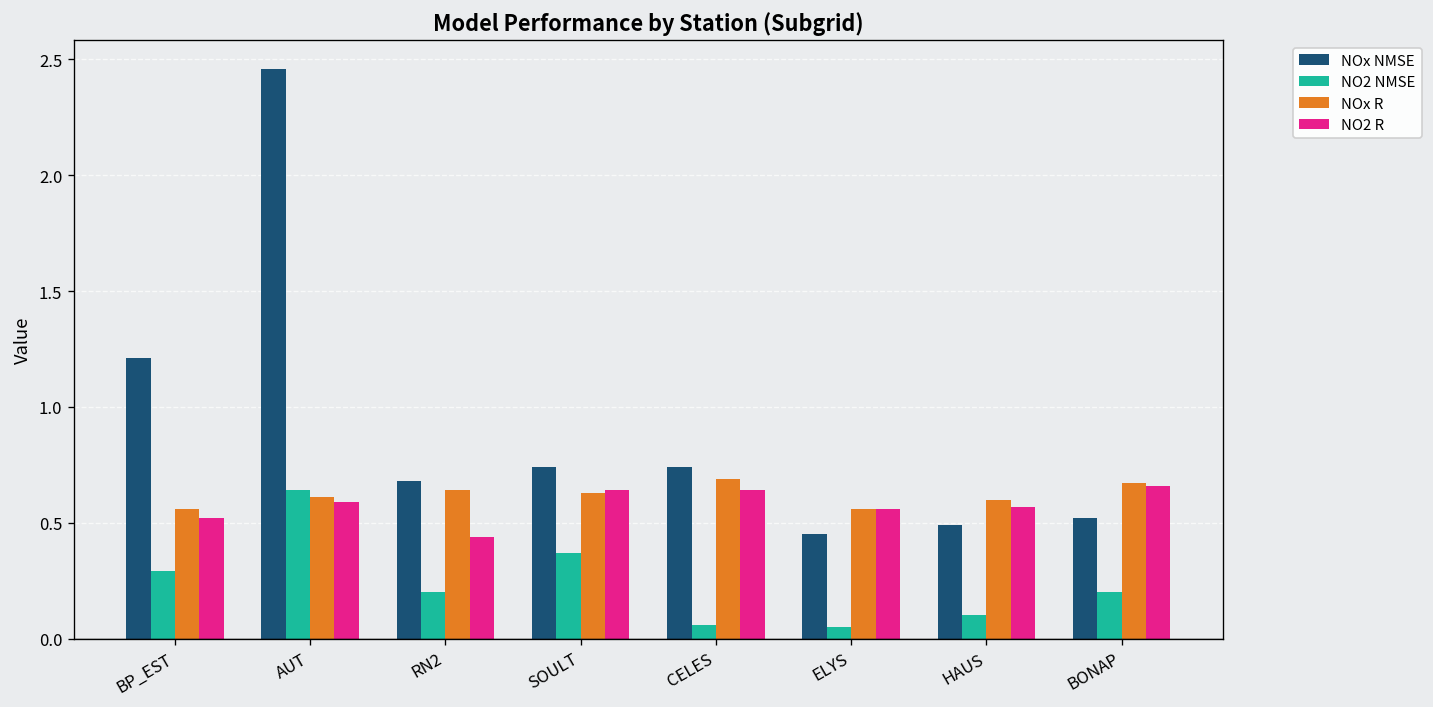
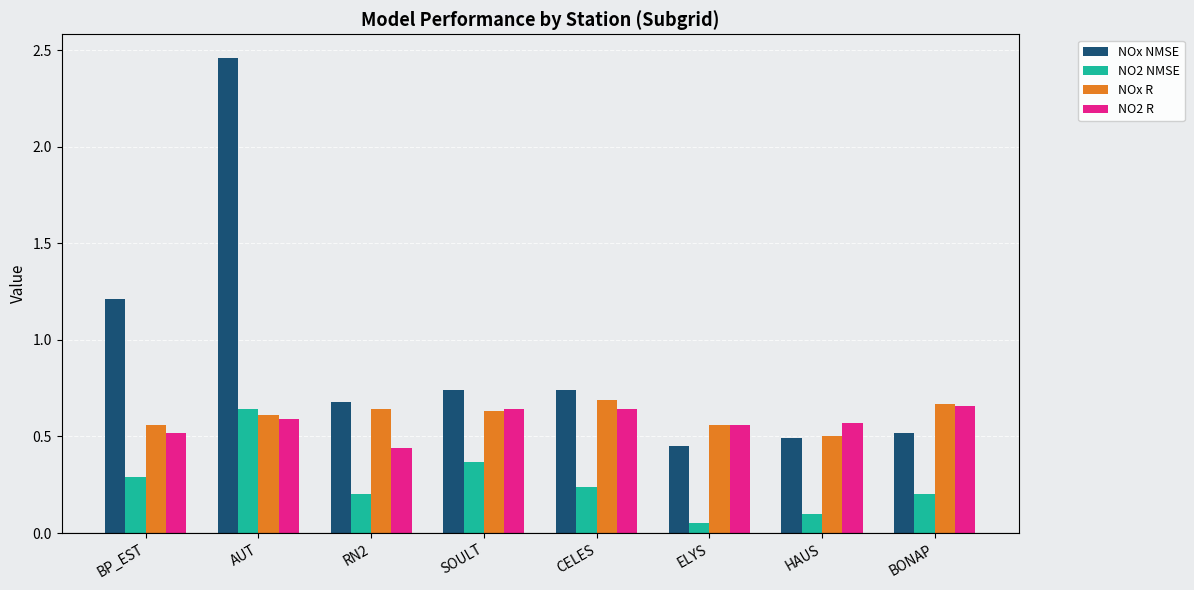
NO2 NMSE, CELES: 0.06 -> 0.24
NOx R, HAUS: 0.6 -> 0.5
